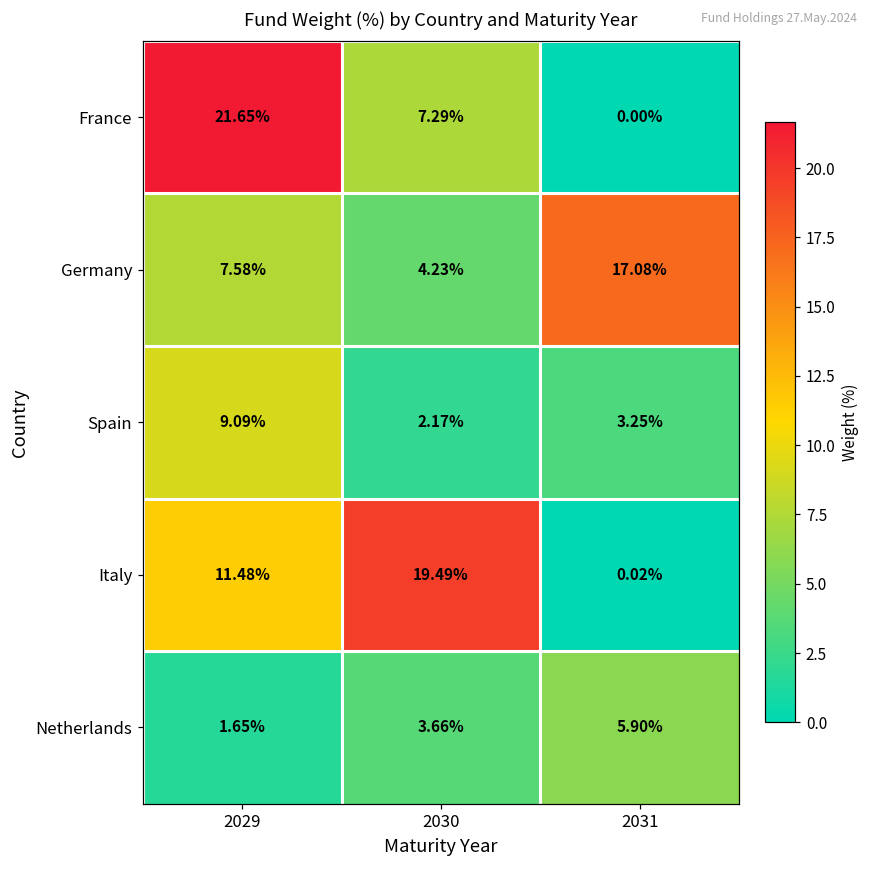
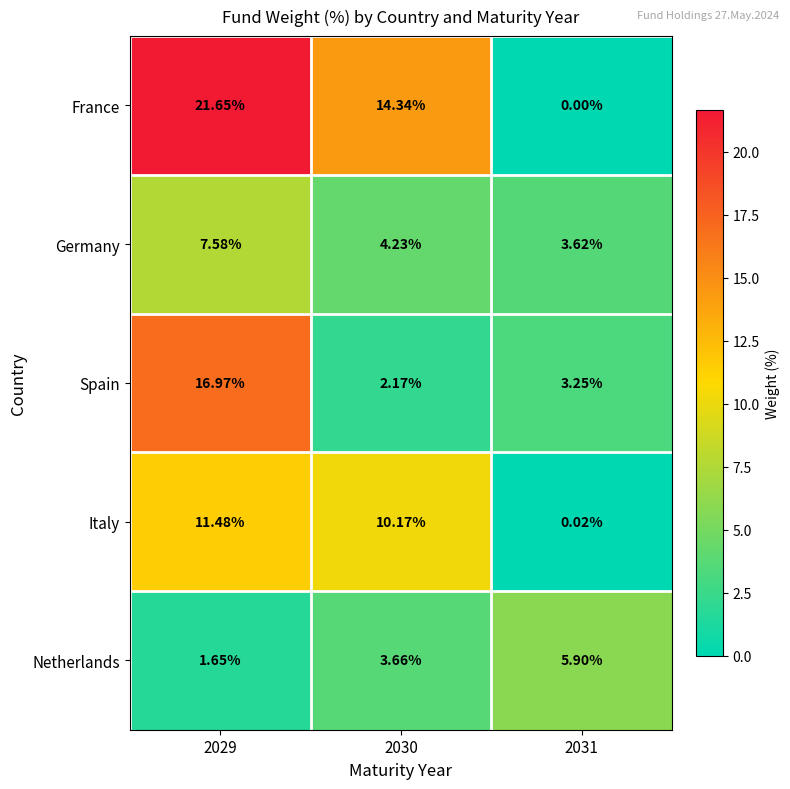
France, 2030: 7.29% -> 14.34%
Germany, 2031: 17.08% -> 3.62%
Spain, 2029: 9.09% -> 16.97%
Italy, 2030: 19.49% -> 10.17%
